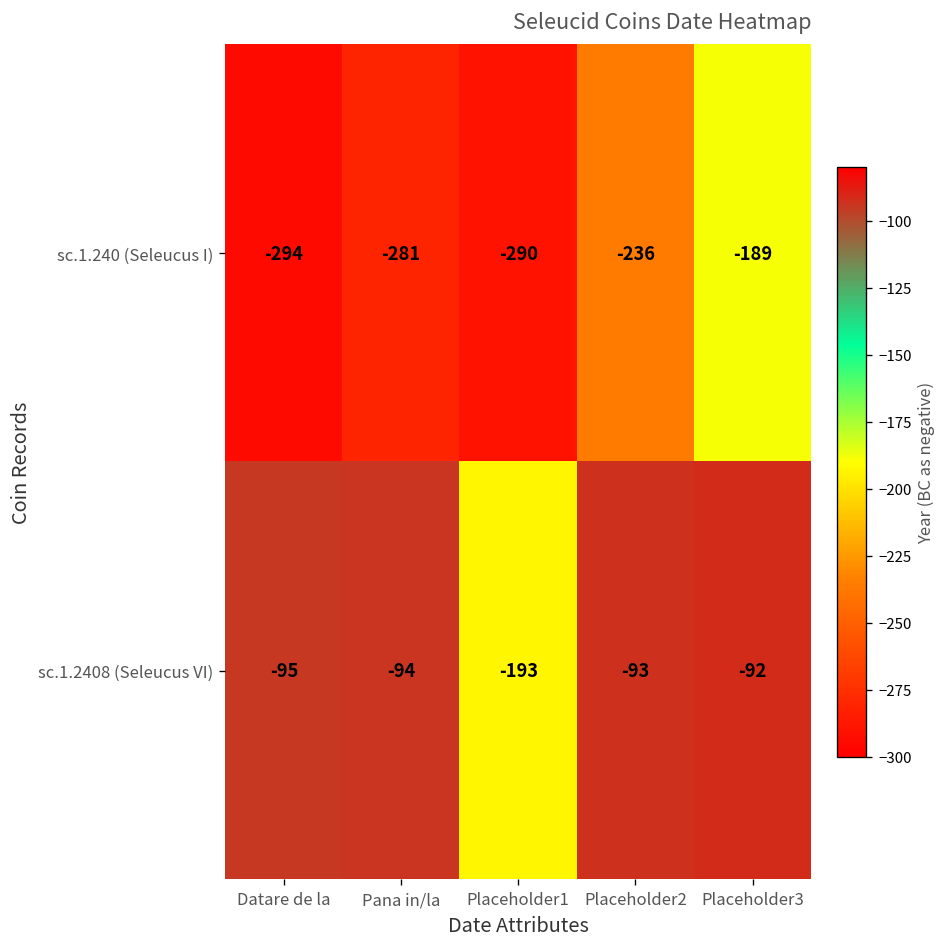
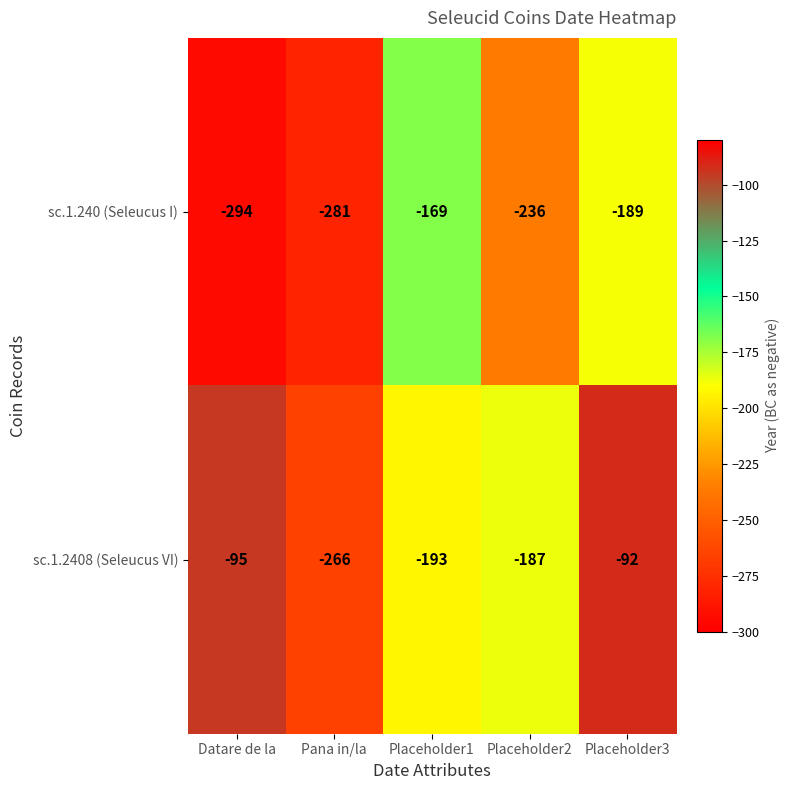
sc.1.240 (Seleucus I), Placeholder1: -290 -> -169
sc.1.2408 (Seleucus VI), Pana in/la: -94 -> -266
sc.1.2408 (Seleucus VI), Placeholder2: -93 -> -187
